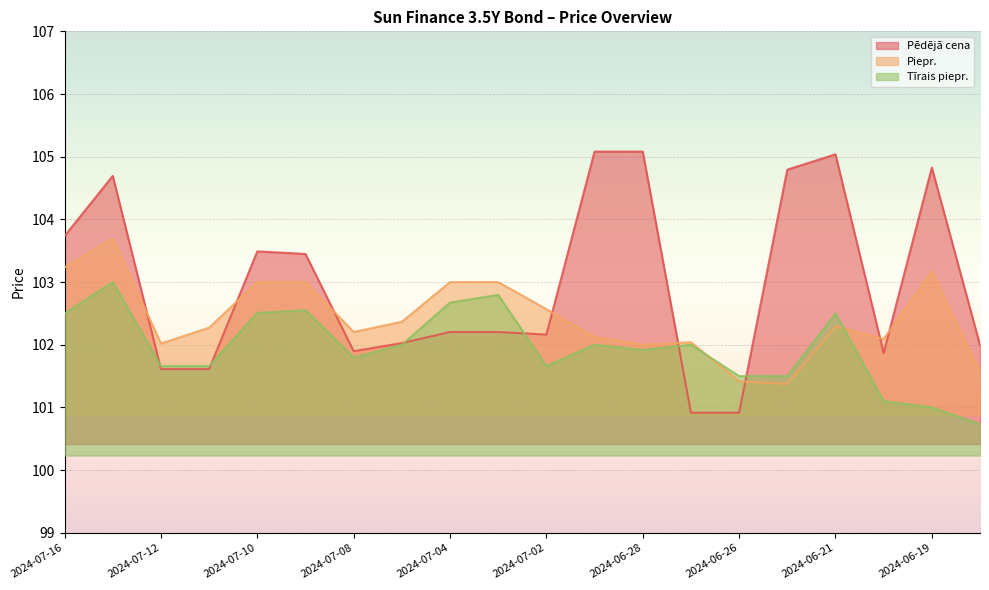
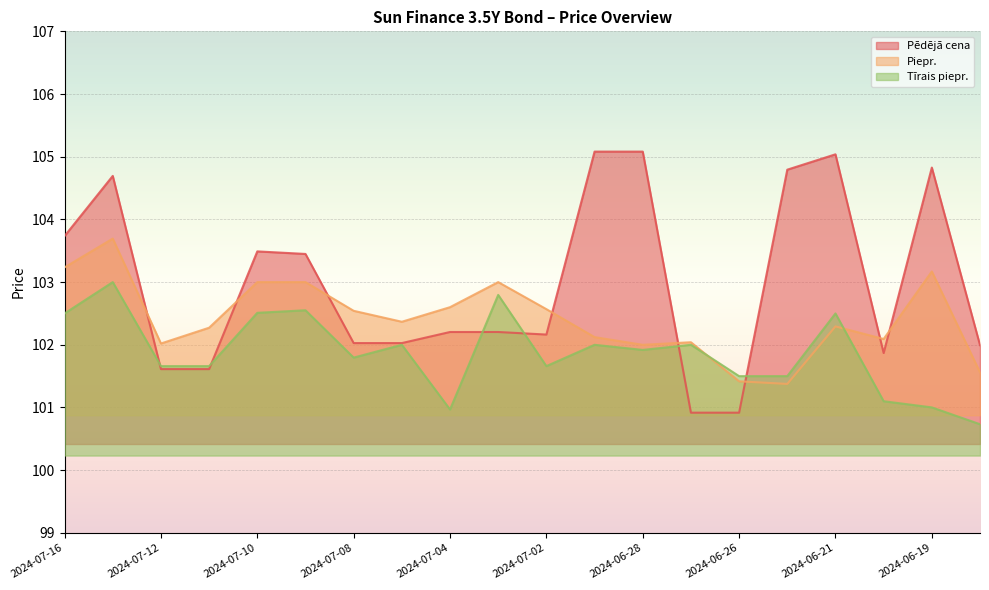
Pēdējā cena, 2024-07-08: 101.9 -> 102.0
Piepr., 2024-07-08: 102.2 -> 102.5
Piepr., 2024-07-04: 103.0 -> 102.6
Tīrais piepr., 2024-07-04: 102.7 -> 101.0
